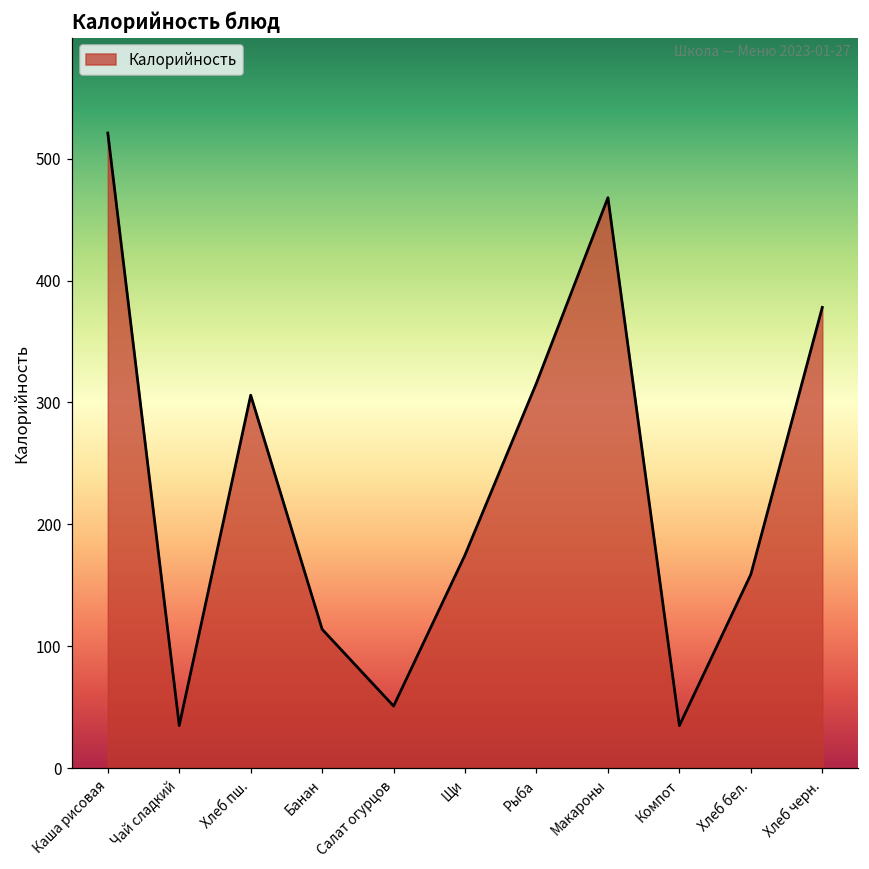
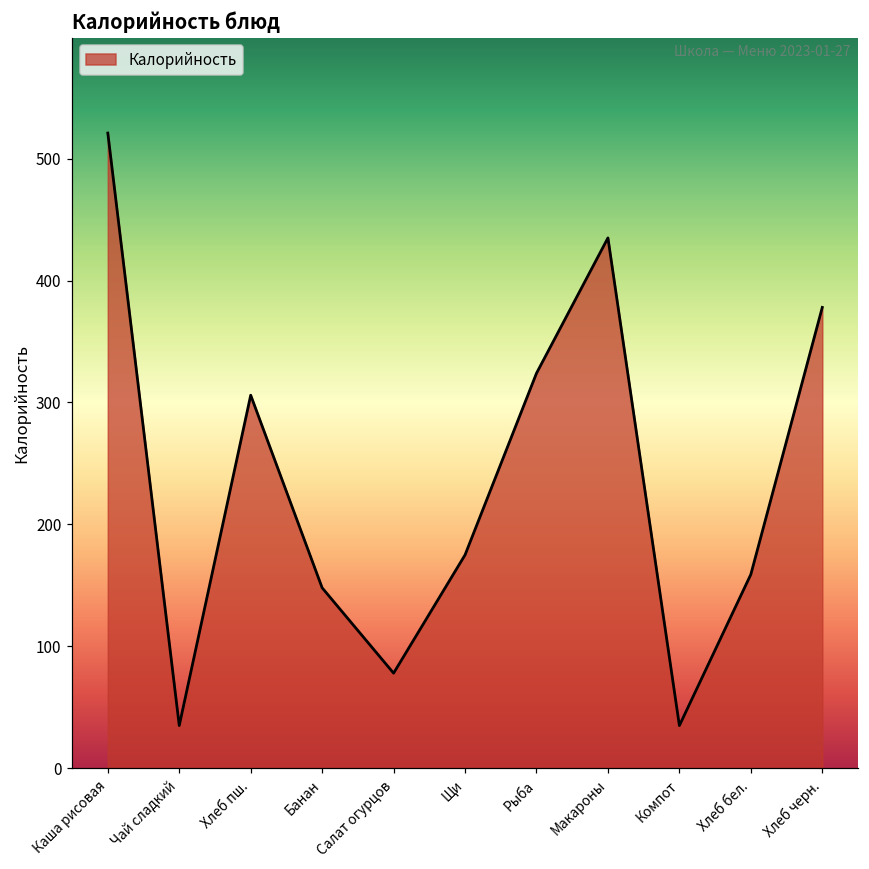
Банан: 114 -> 148
Салат огурцов: 51 -> 78
Рыба: 316 -> 324
Макароны: 468 -> 435
